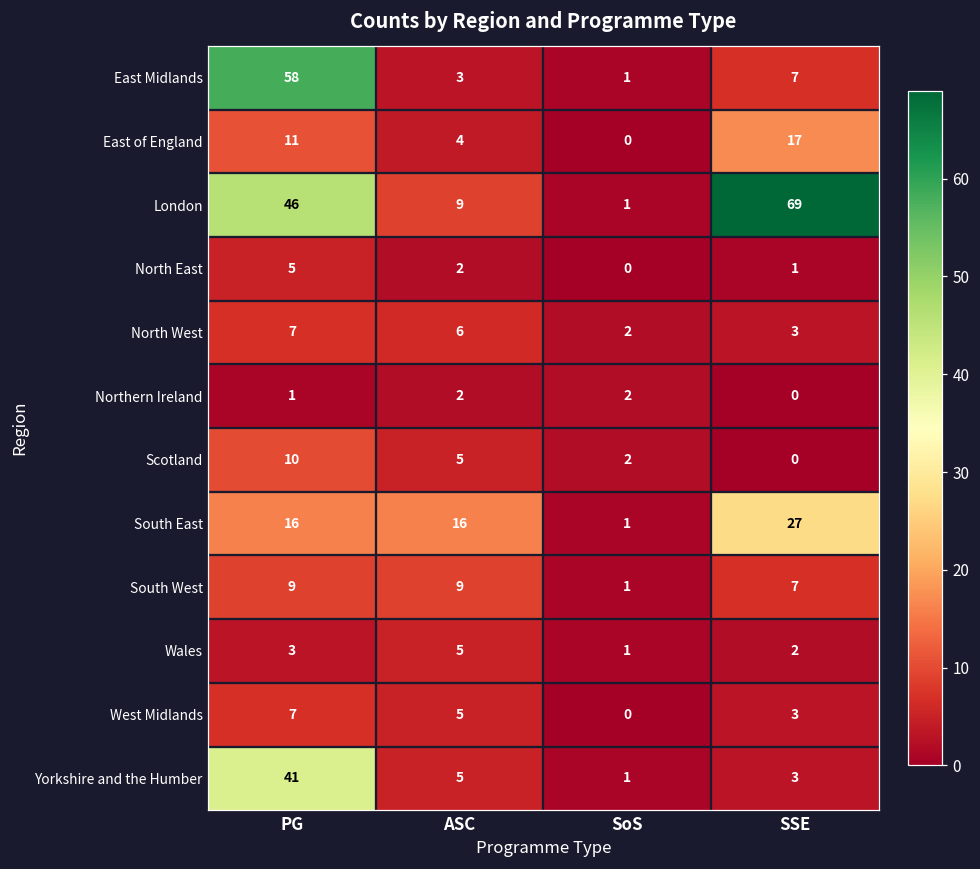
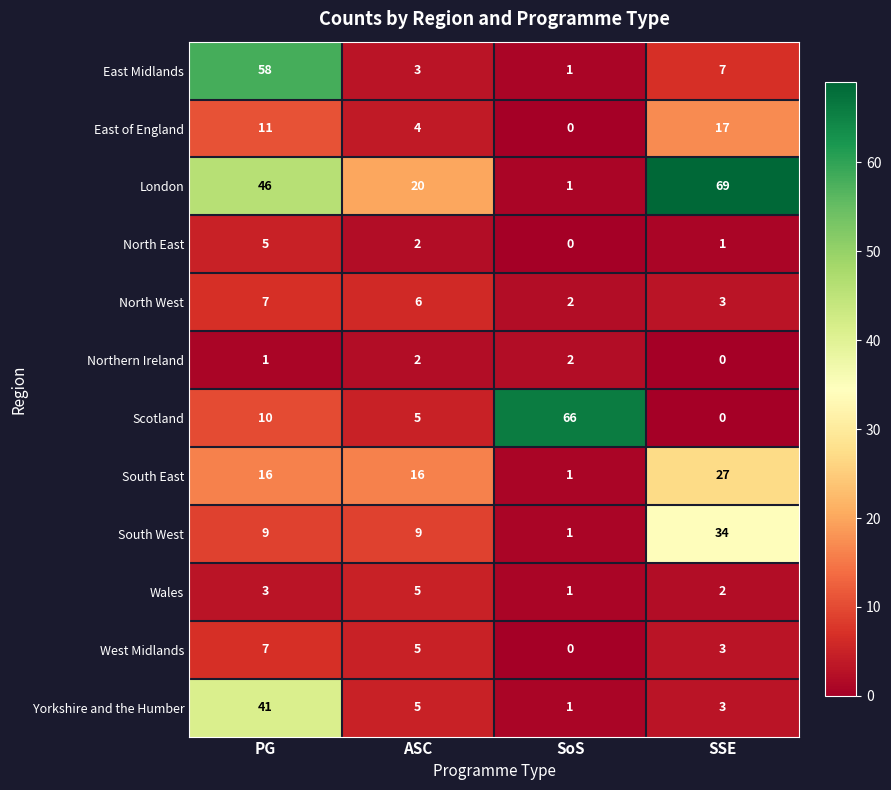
London, ASC: 9 -> 20
Scotland, SoS: 2 -> 66
South West, SSE: 7 -> 34
